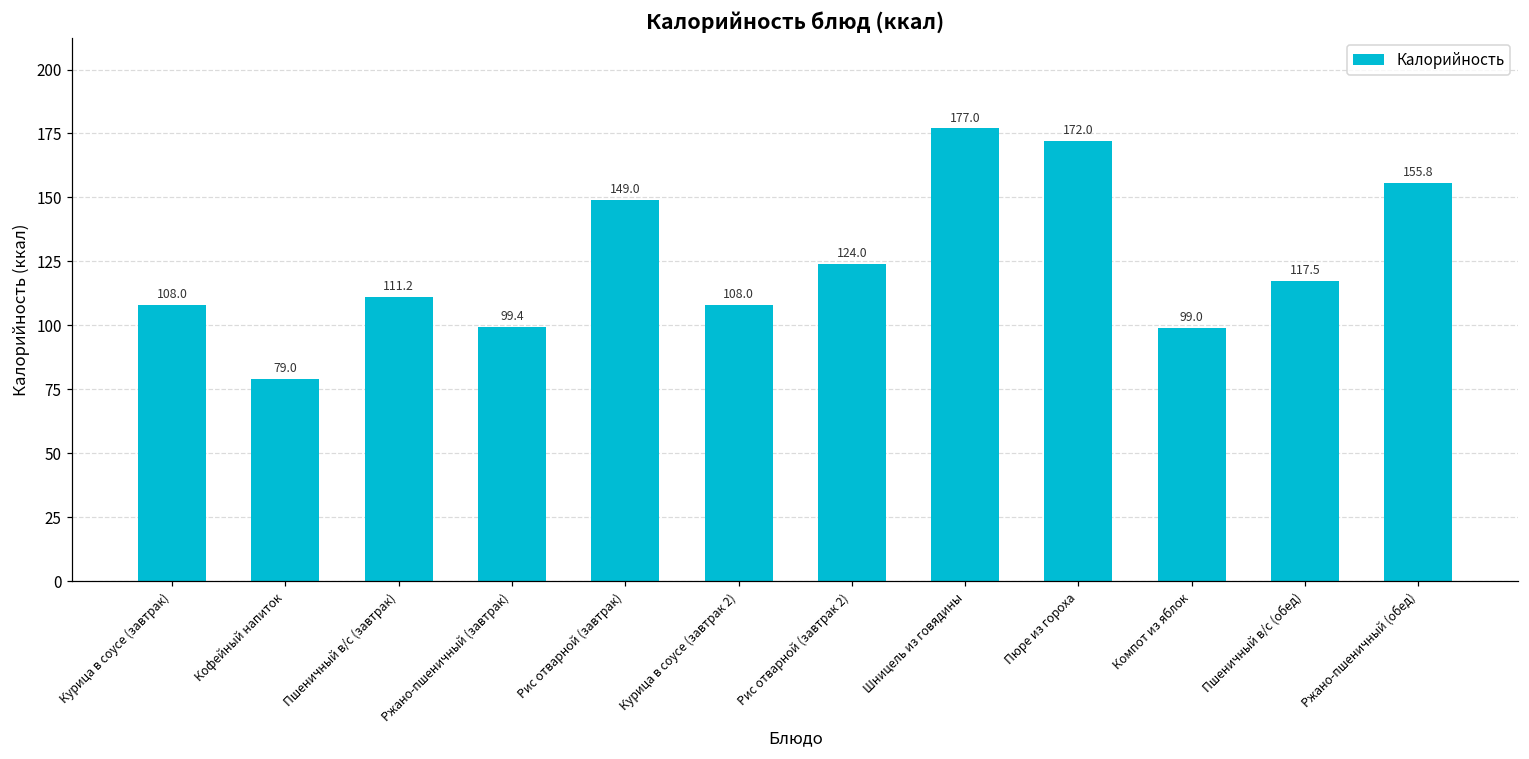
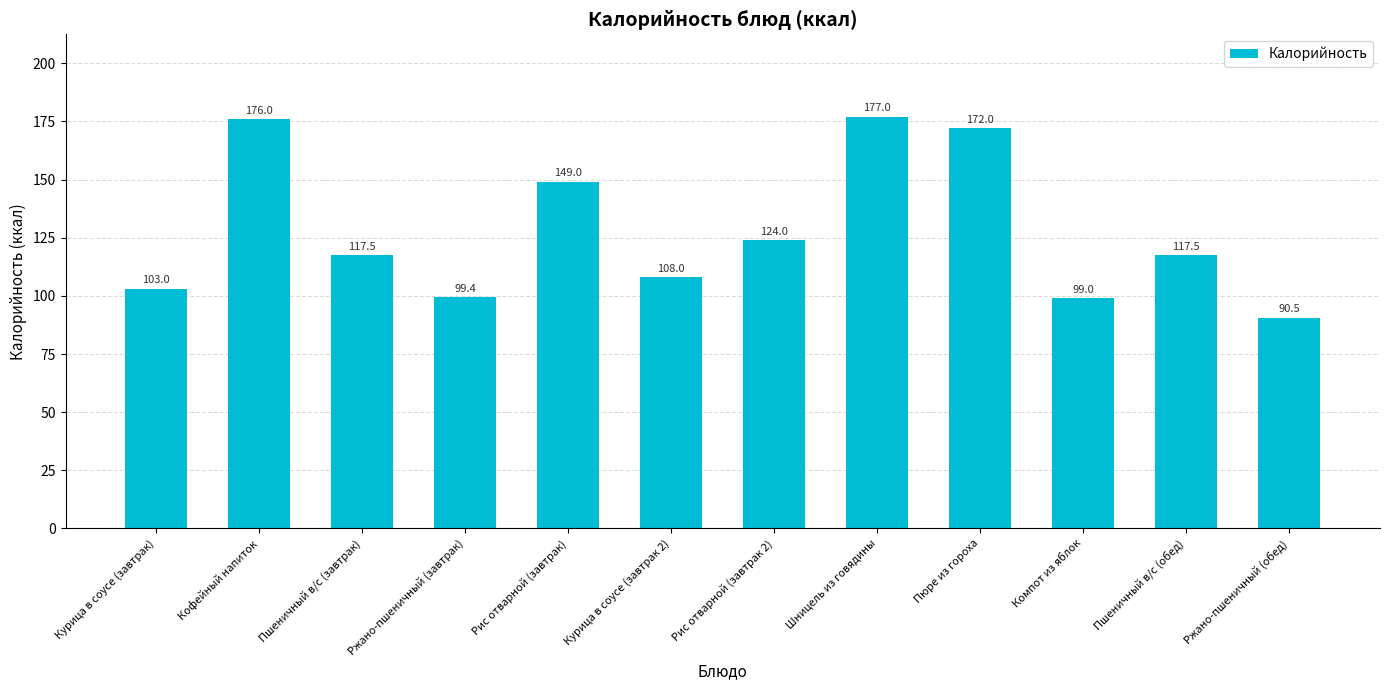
Курица в соусе (завтрак): 108.0 -> 103.0
Кофейный напиток: 79.0 -> 176.0
Пшеничный в/с (завтрак): 111.2 -> 117.5
Ржано-пшеничный (обед): 155.8 -> 90.5
